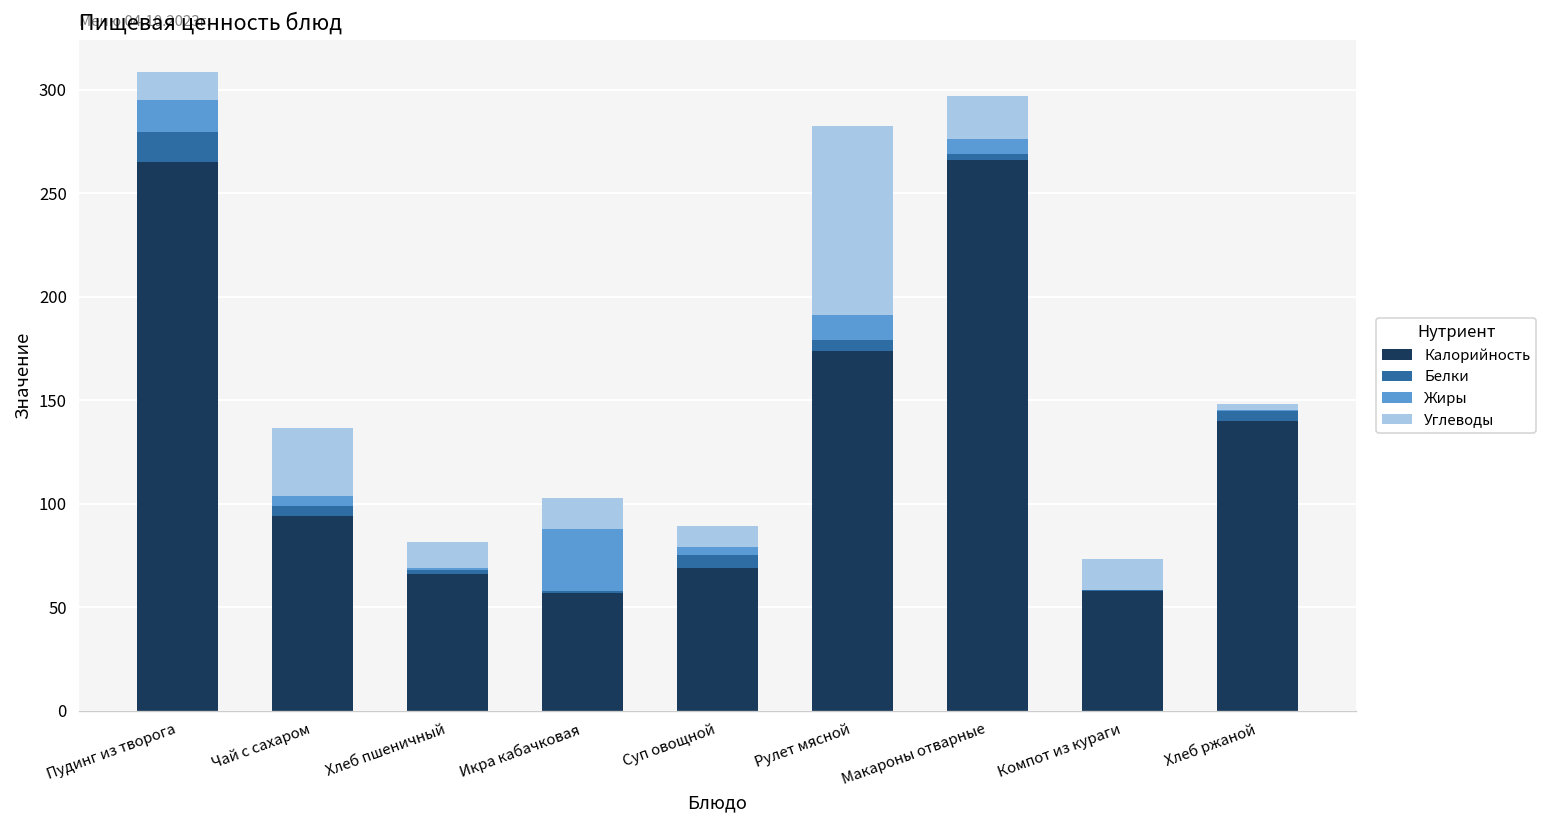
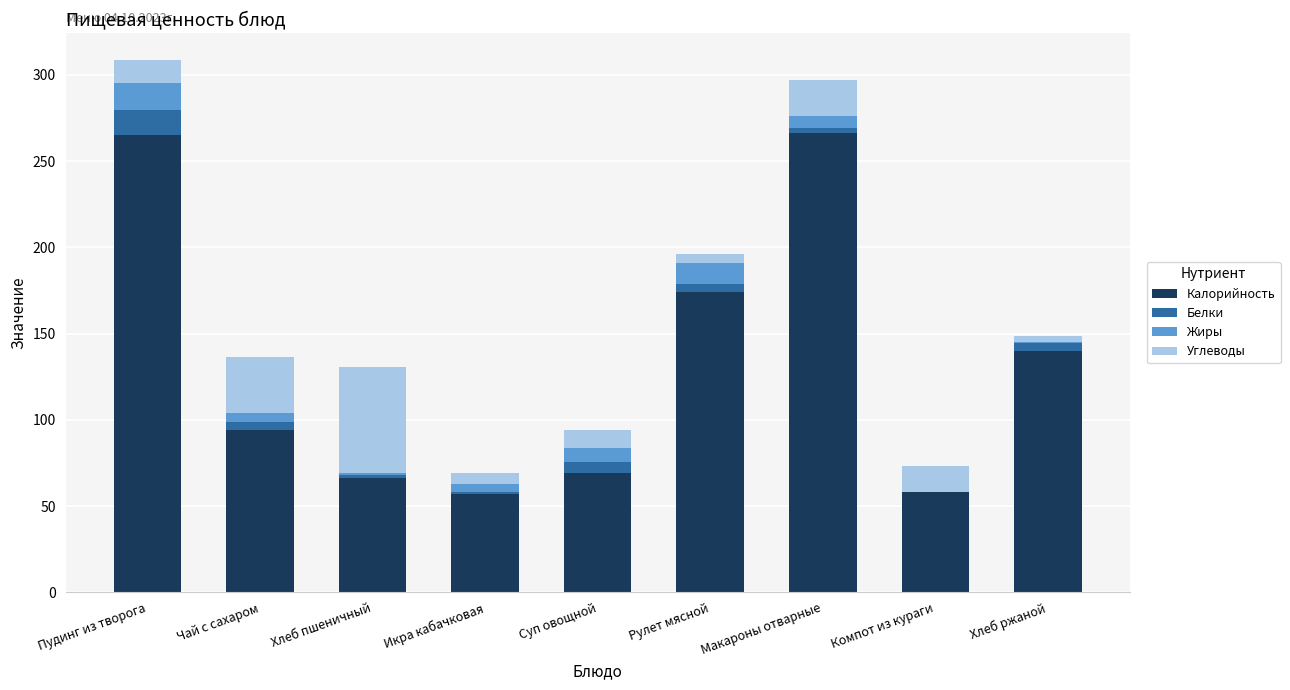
Углеводы, Хлеб пшеничный: 12 -> 62
Жиры, Икра кабачковая: 30 -> 5
Углеводы, Икра кабачковая: 15 -> 6
Жиры, Суп овощной: 4 -> 8
Углеводы, Рулет мясной: 92 -> 5
